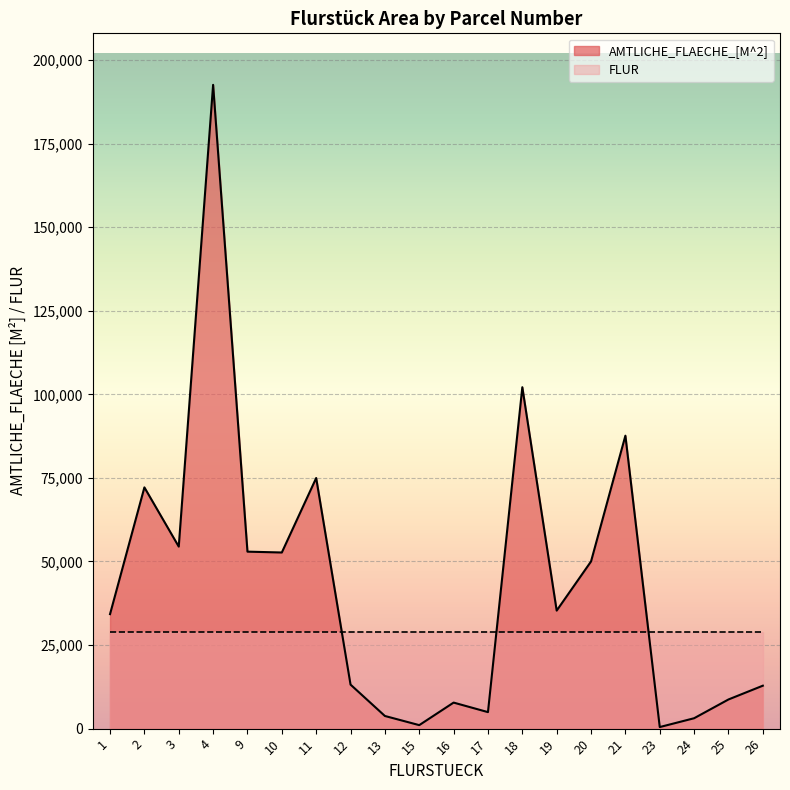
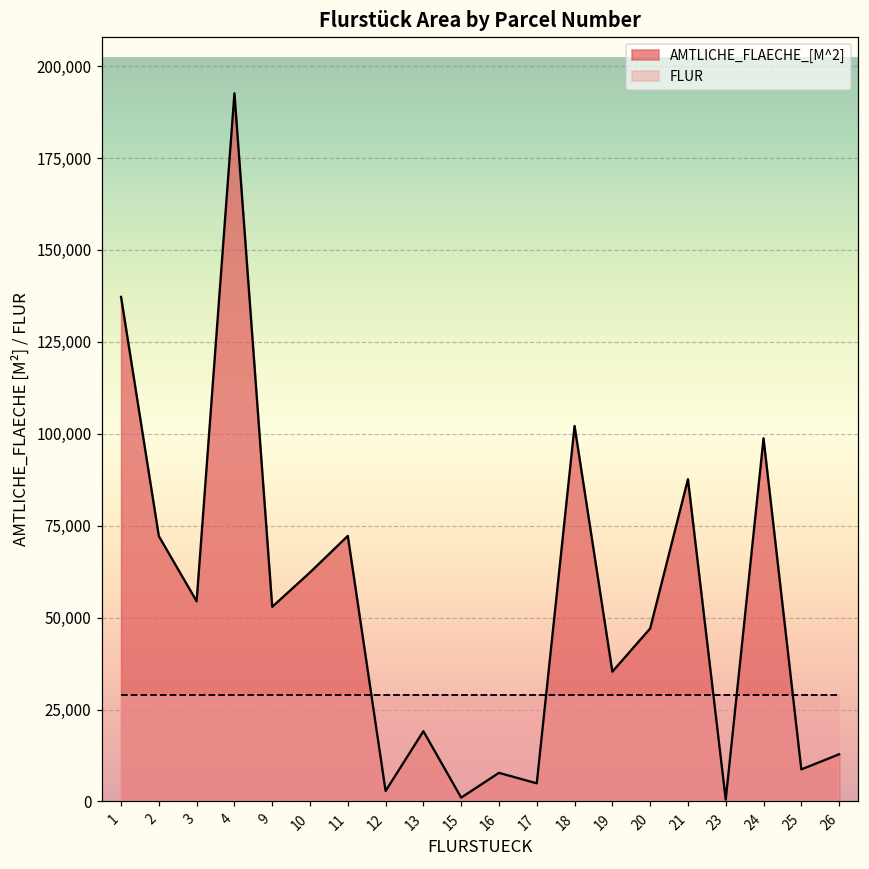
AMTLICHE_FLAECHE_[M^2], 1: 34,000 -> 137,000
AMTLICHE_FLAECHE_[M^2], 10: 53,000 -> 62,000
AMTLICHE_FLAECHE_[M^2], 11: 75,000 -> 72,000
AMTLICHE_FLAECHE_[M^2], 12: 13,000 -> 3,000
AMTLICHE_FLAECHE_[M^2], 13: 4,000 -> 19,000
AMTLICHE_FLAECHE_[M^2], 20: 50,000 -> 47,000
AMTLICHE_FLAECHE_[M^2], 24: 3,000 -> 99,000
